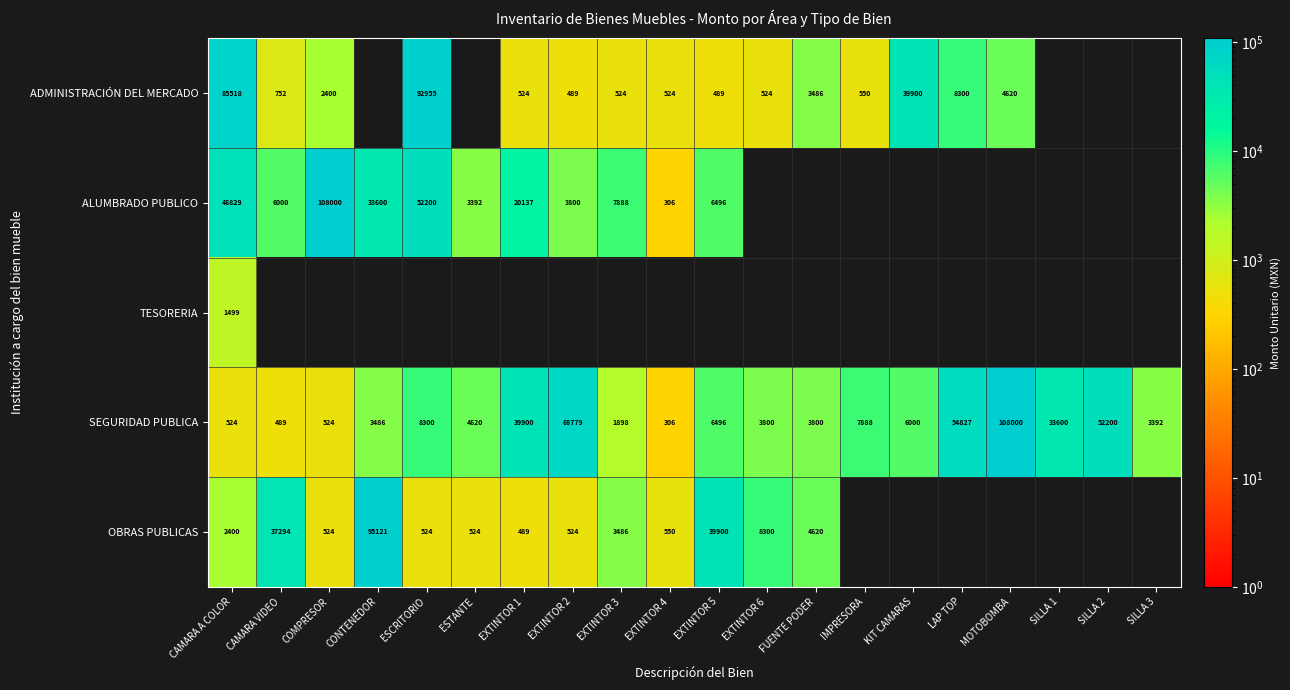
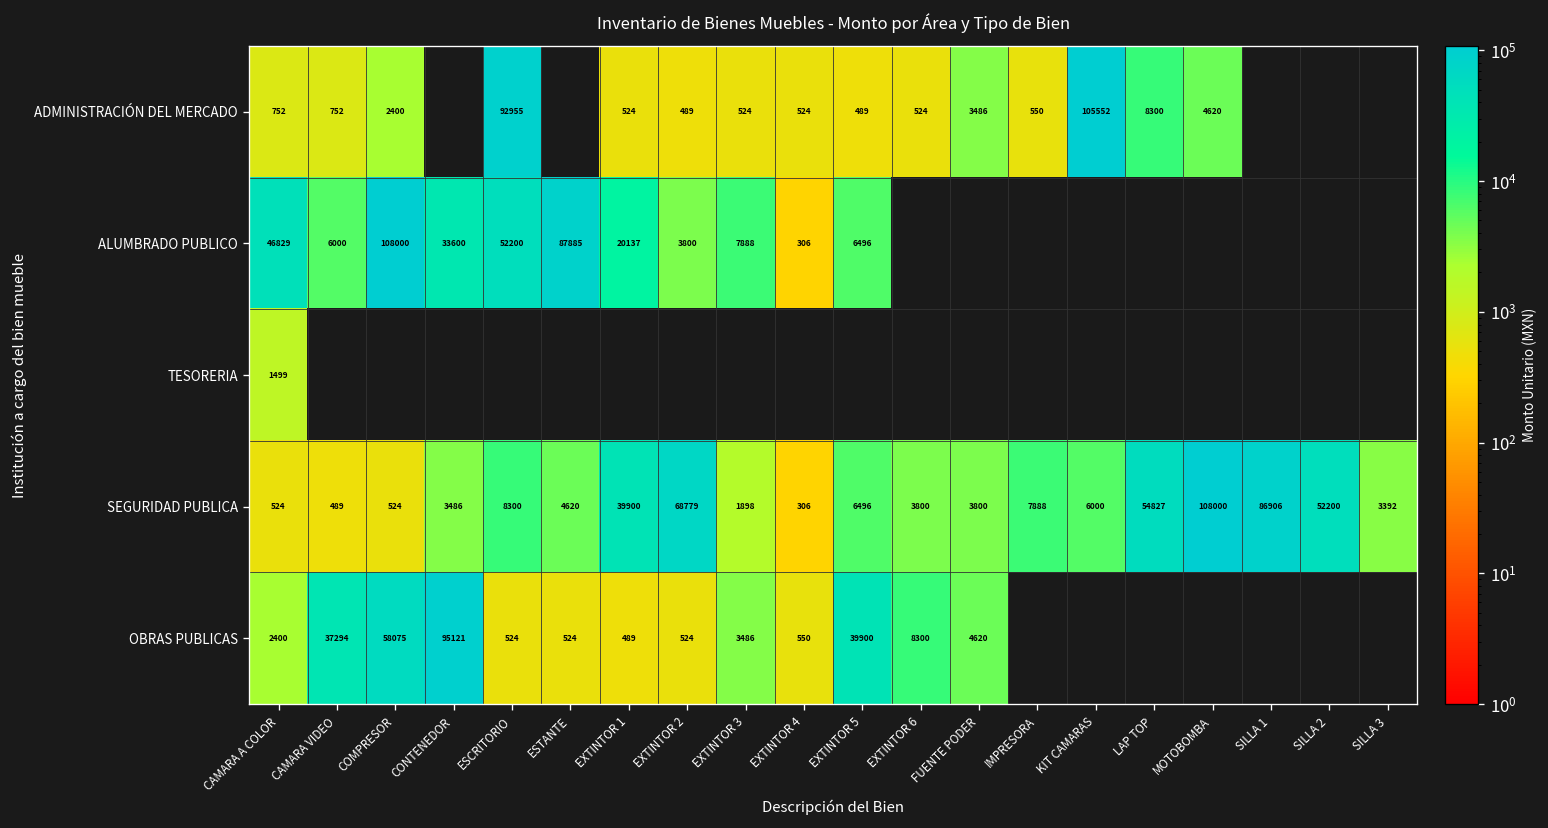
ADMINISTRACIÓN DEL MERCADO, CAMARA A COLOR: 85518 -> 752
ADMINISTRACIÓN DEL MERCADO, KIT CAMARAS: 39900 -> 105552
ALUMBRADO PUBLICO, ESTANTE: 3392 -> 87885
SEGURIDAD PUBLICA, SILLA 1: 33600 -> 86906
OBRAS PUBLICAS, COMPRESOR: 524 -> 58075
